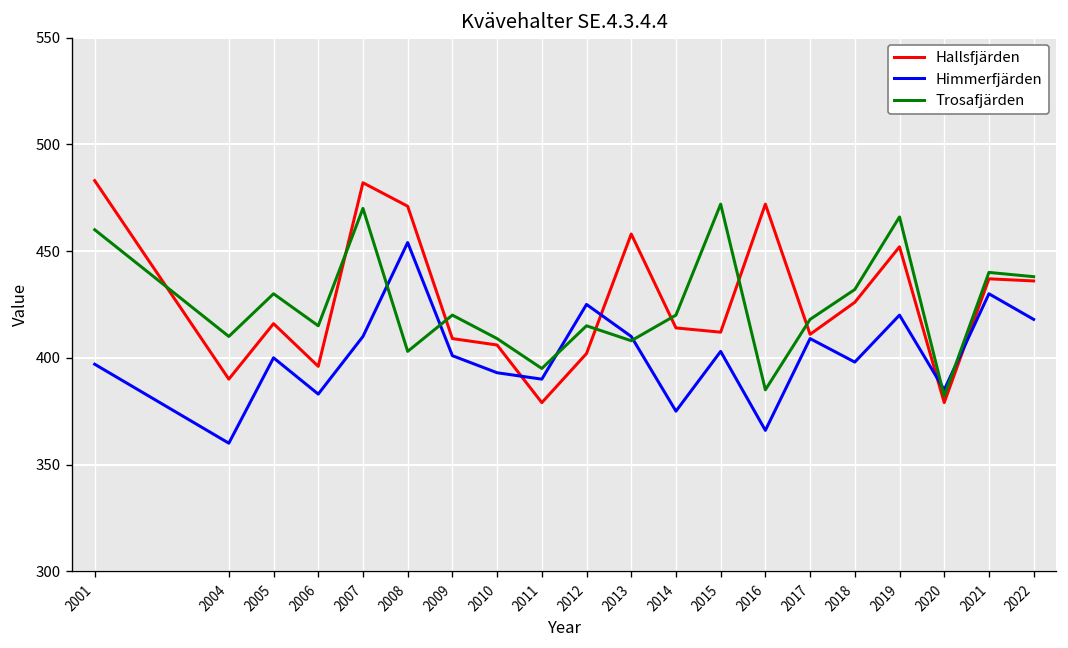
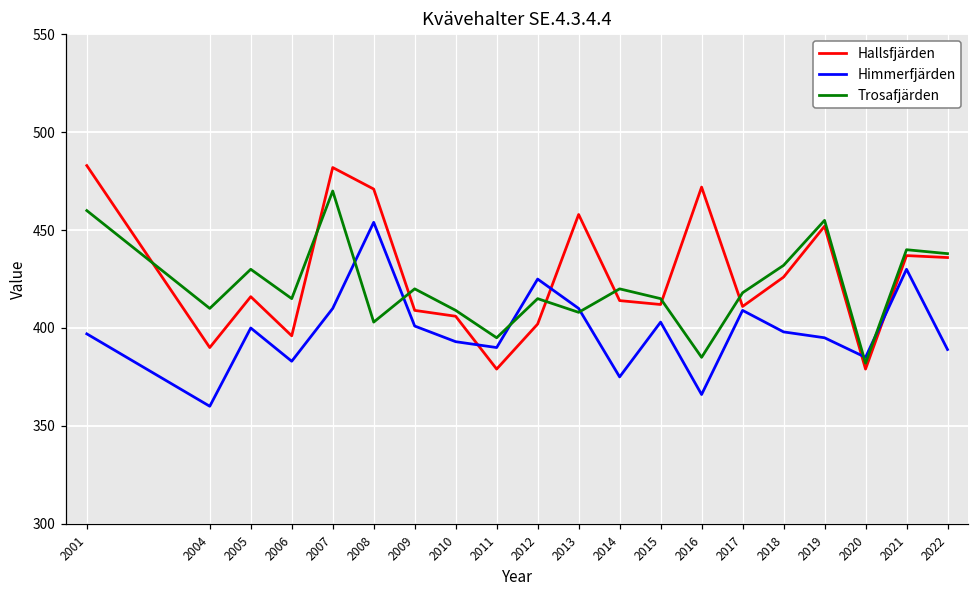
Trosafjärden, 2015: 472 -> 415
Himmerfjärden, 2019: 420 -> 395
Trosafjärden, 2019: 466 -> 455
Himmerfjärden, 2022: 418 -> 389
